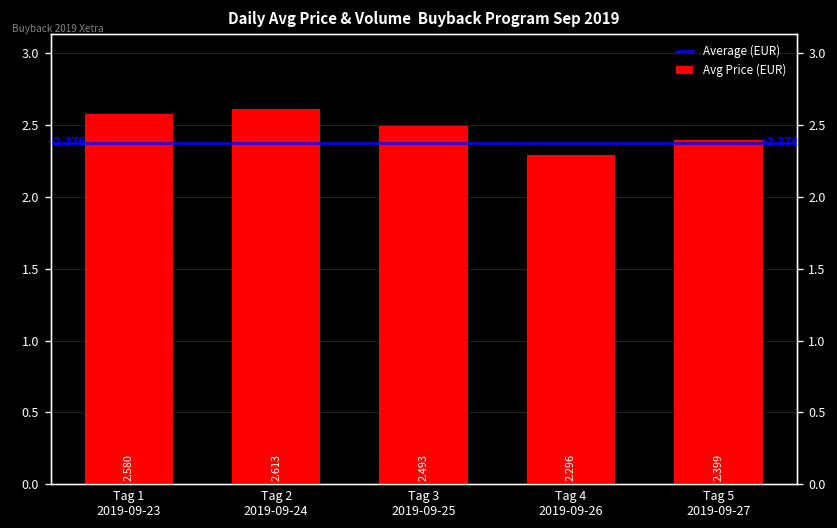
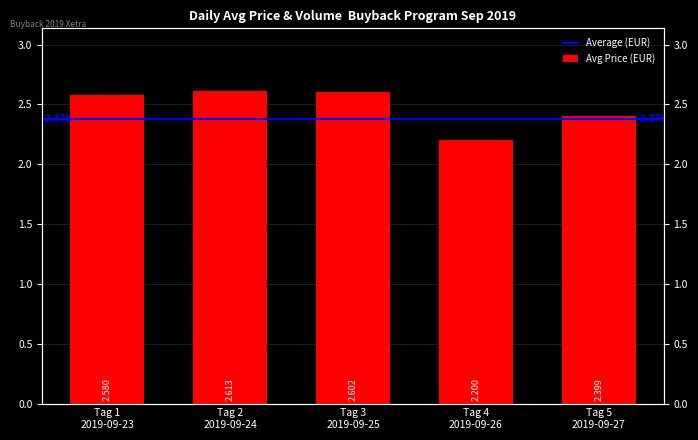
Tag 3 2019-09-25: 2.493 -> 2.602
Tag 4 2019-09-26: 2.296 -> 2.200
